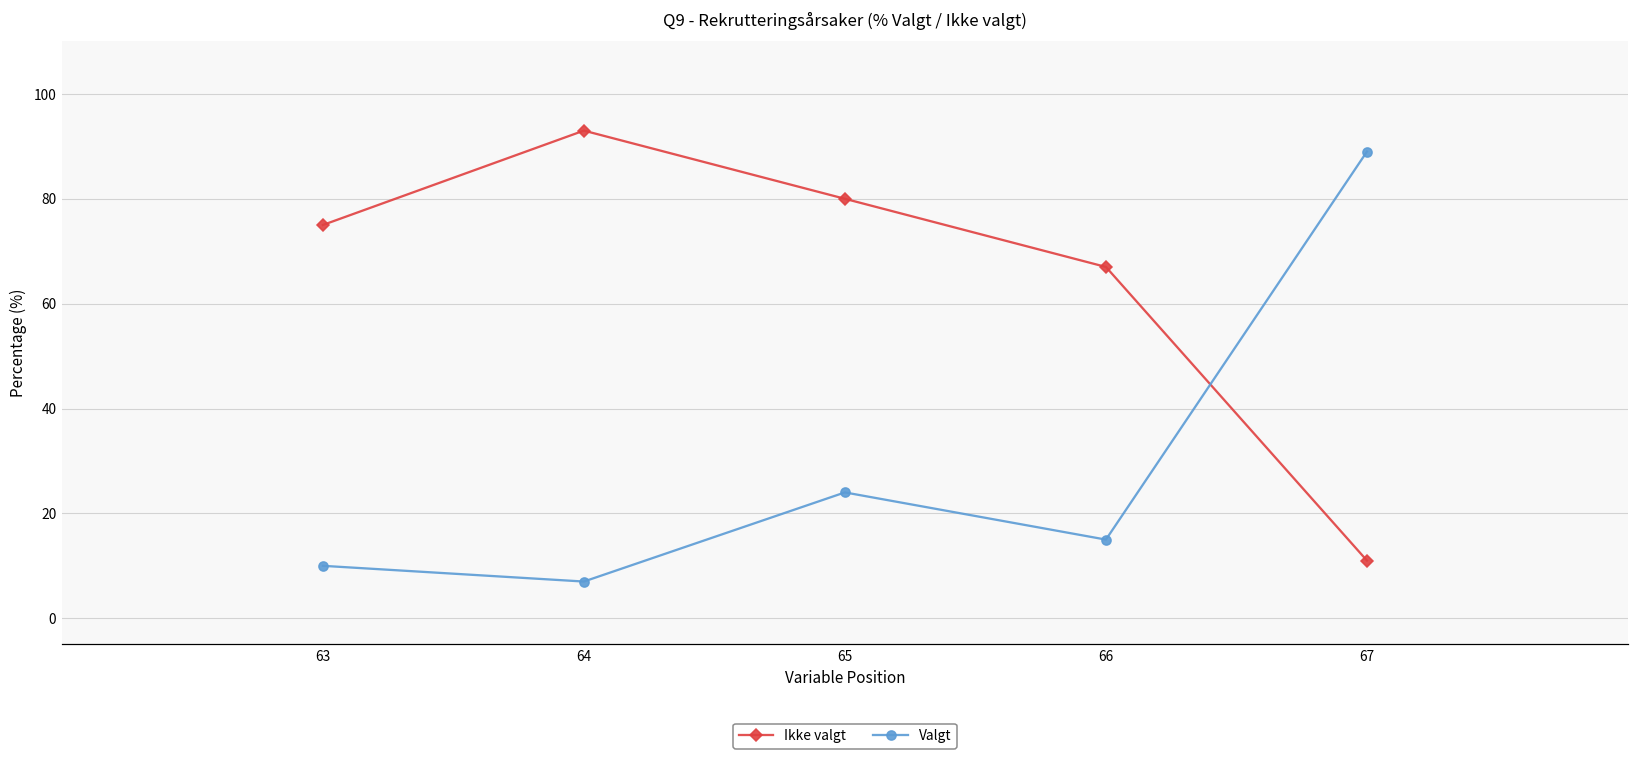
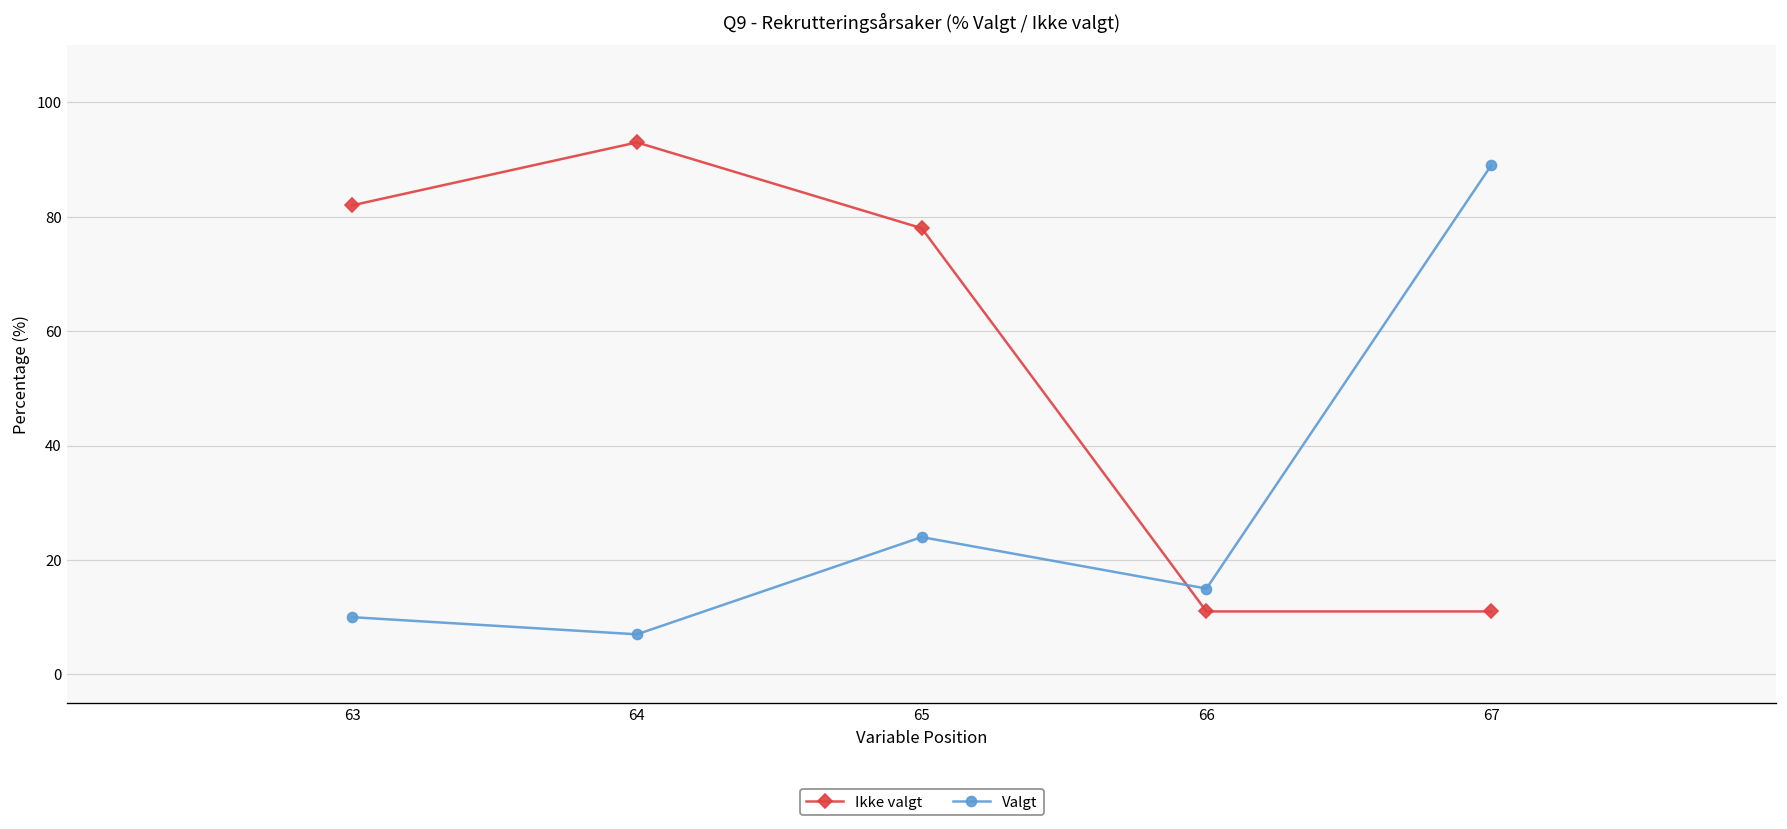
Ikke valgt, 63: 75 -> 82
Ikke valgt, 65: 80 -> 78
Ikke valgt, 66: 67 -> 11
